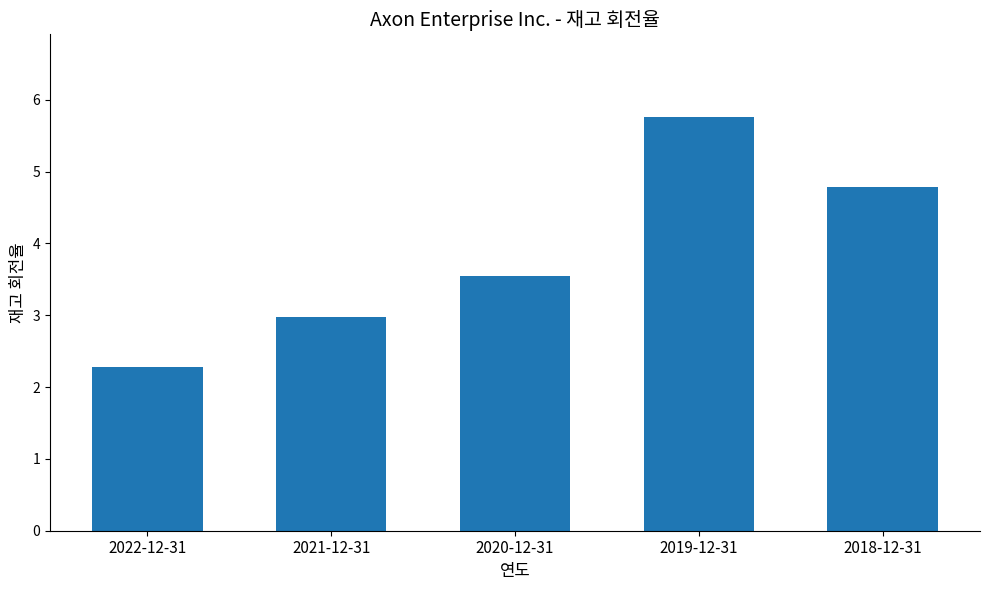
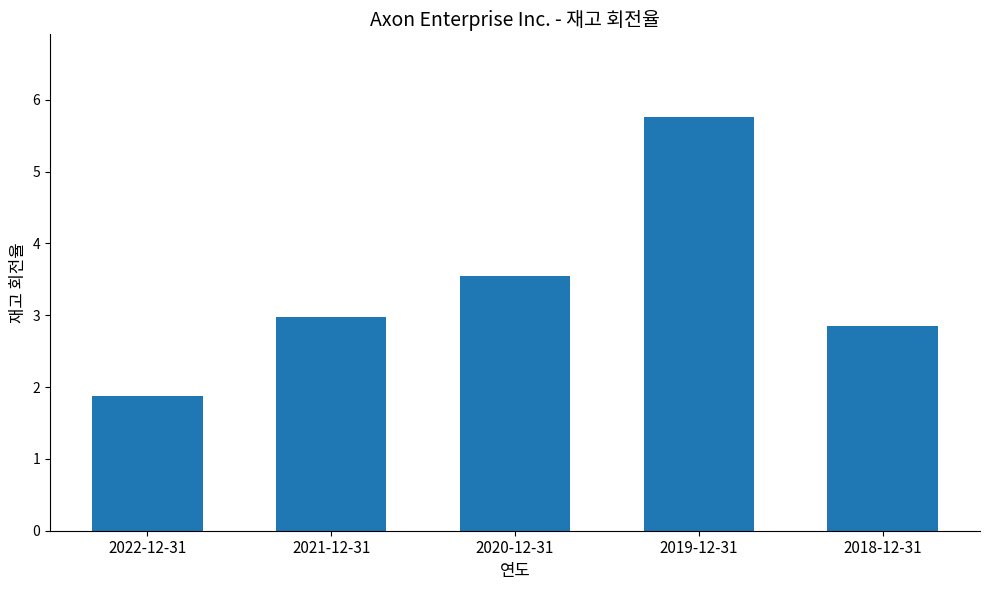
2022-12-31: 2.3 -> 1.9
2018-12-31: 4.8 -> 2.9
